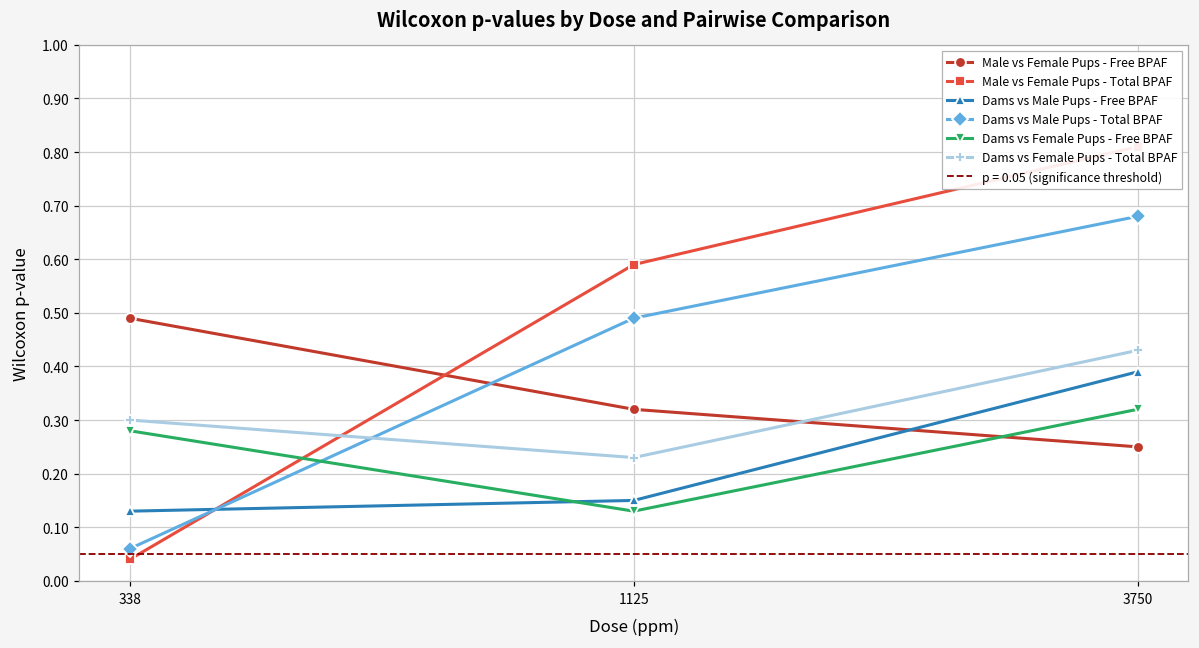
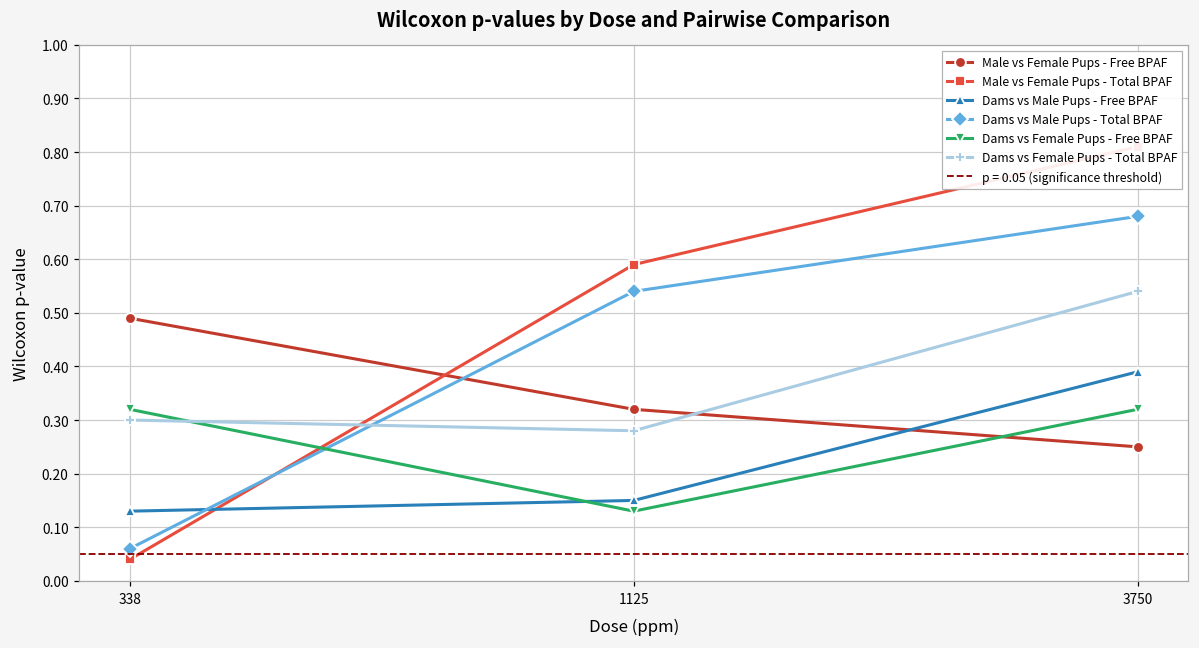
Dams vs Female Pups - Free BPAF, 338: 0.28 -> 0.32
Dams vs Male Pups - Total BPAF, 1125: 0.49 -> 0.54
Dams vs Female Pups - Total BPAF, 1125: 0.23 -> 0.28
Dams vs Female Pups - Total BPAF, 3750: 0.43 -> 0.54
